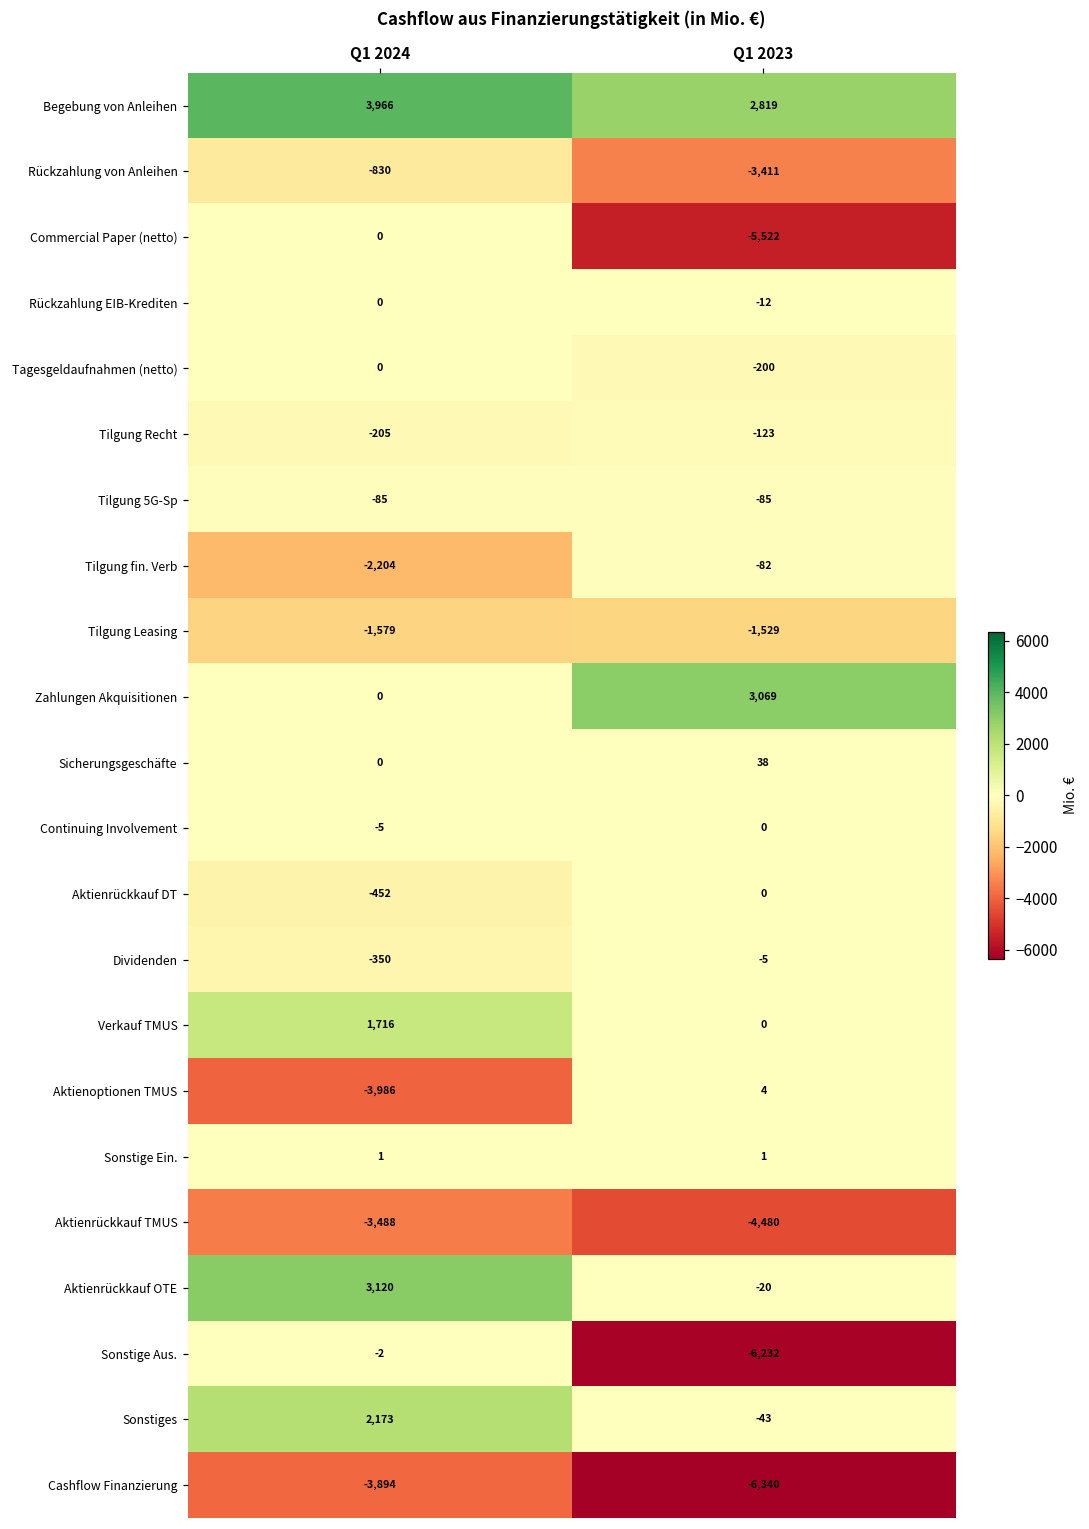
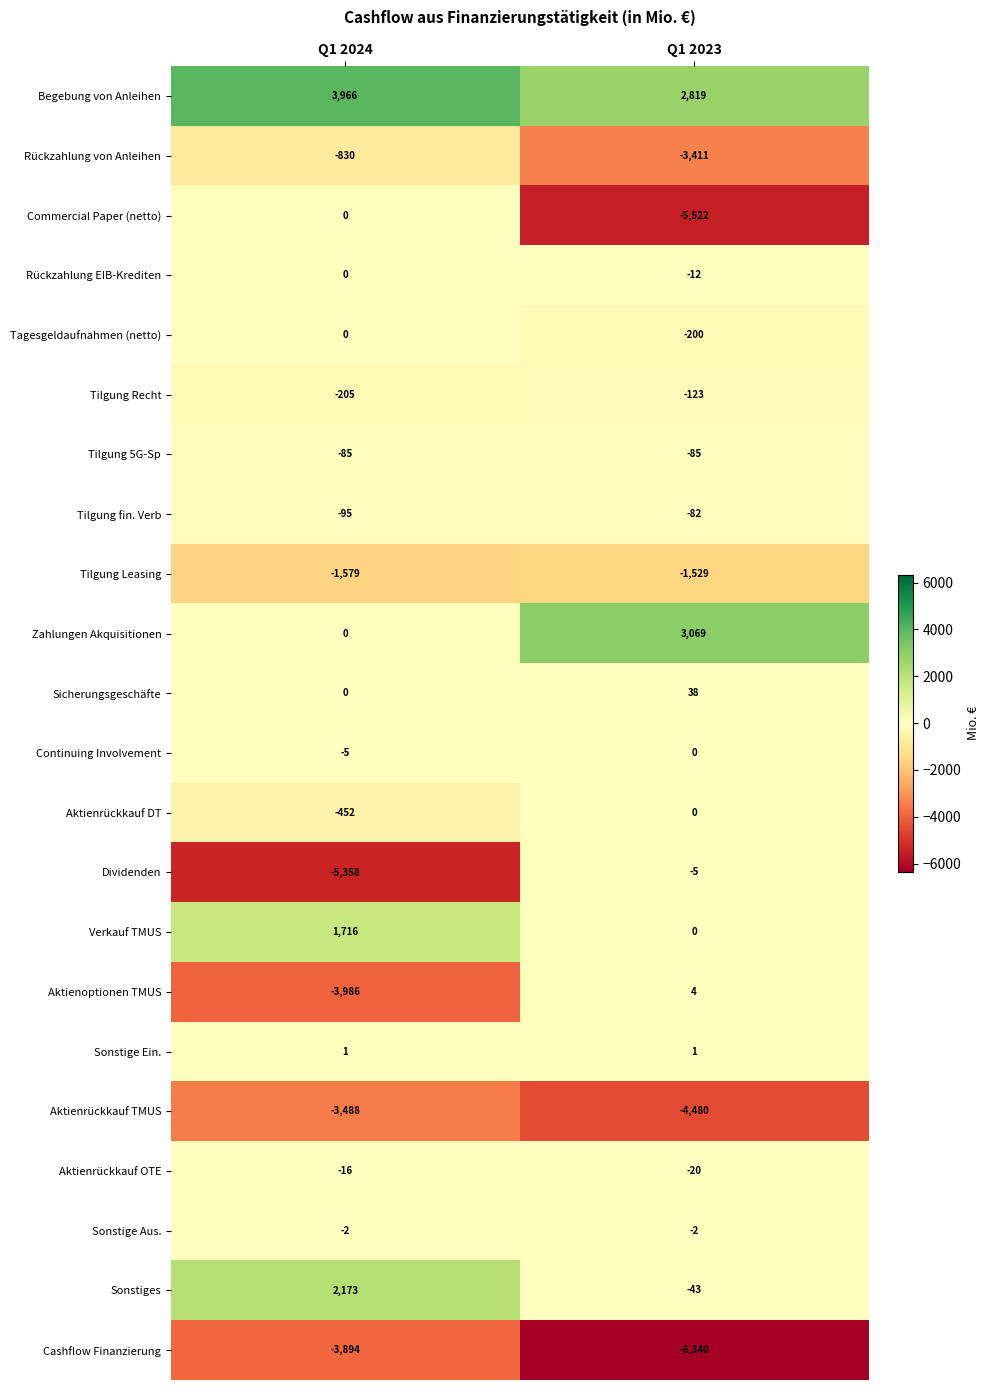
Tilgung fin. Verb, Q1 2024: -2,204 -> -95
Dividenden, Q1 2024: -350 -> -5,358
Aktienrückkauf OTE, Q1 2024: 3,120 -> -16
Sonstige Aus., Q1 2023: -6,232 -> -2
